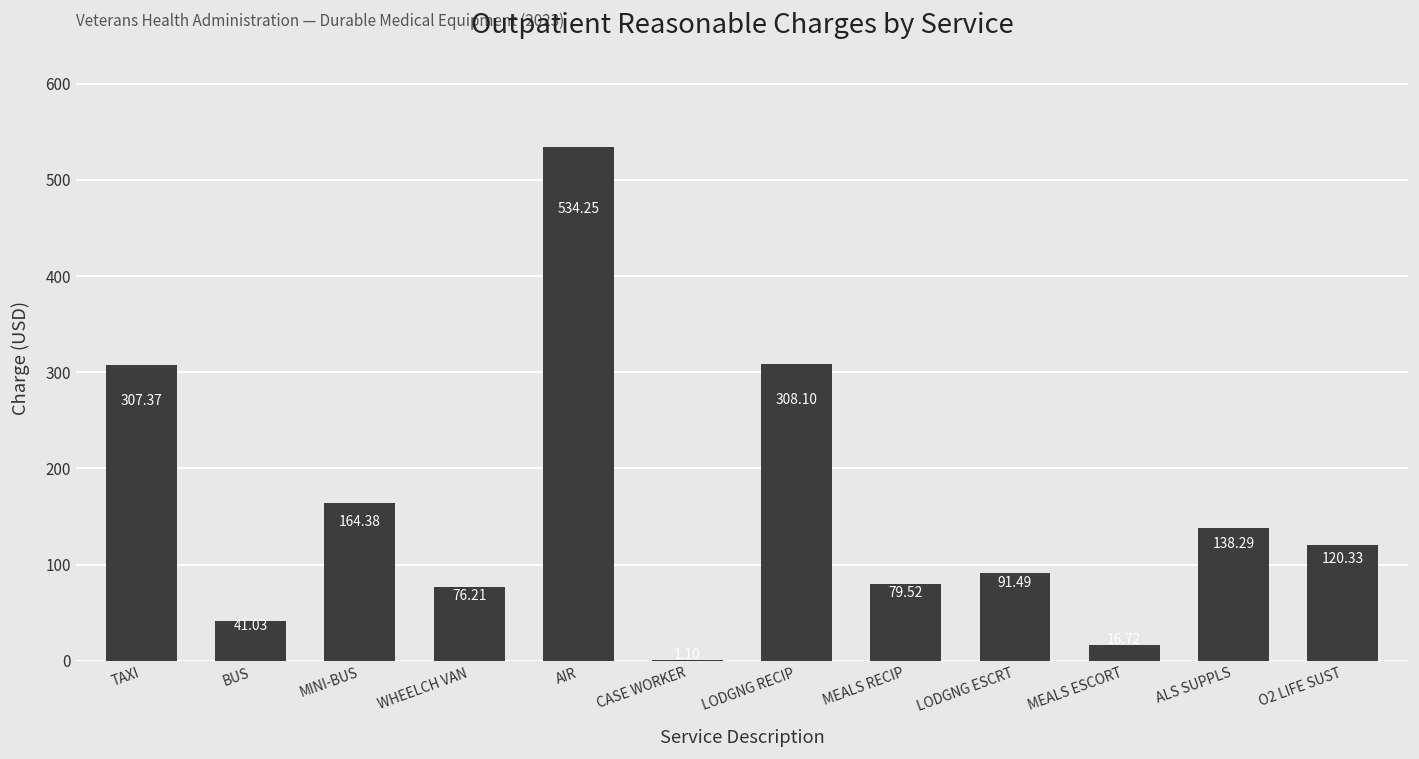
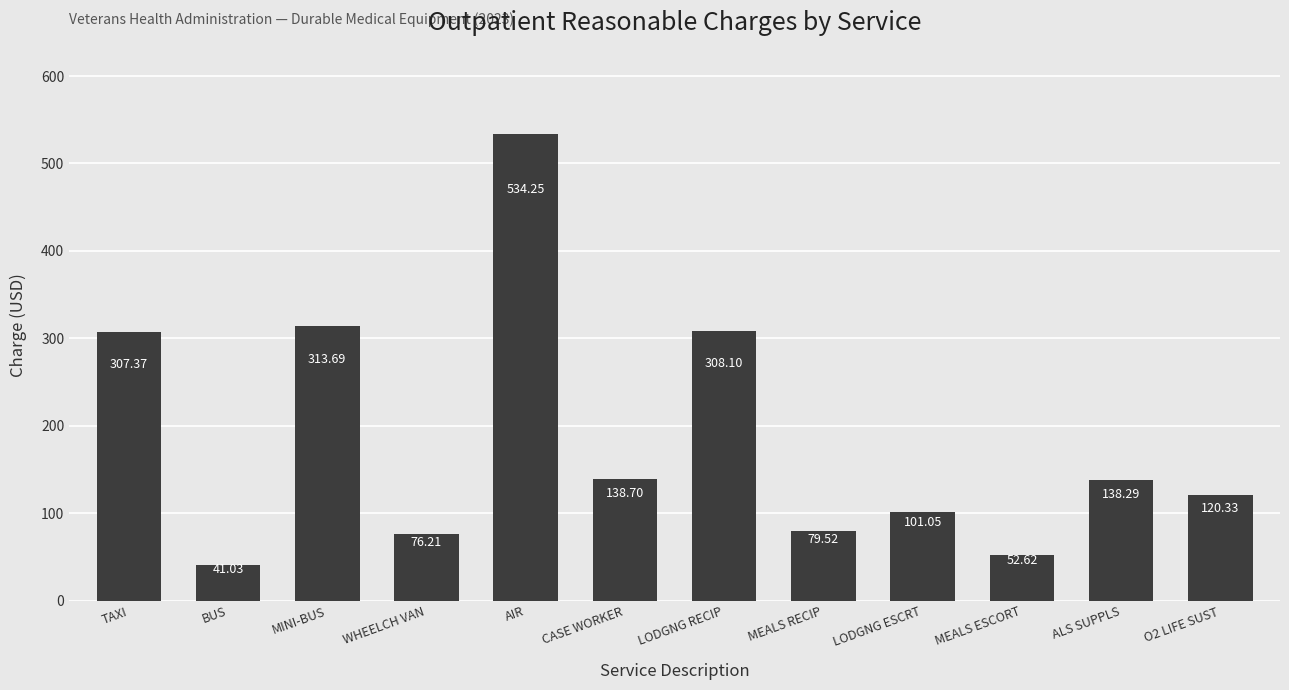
MINI-BUS: 164.38 -> 313.69
CASE WORKER: 0 -> 140
LODGNG ESCRT: 91.49 -> 101.05
MEALS ESCORT: 20 -> 50
